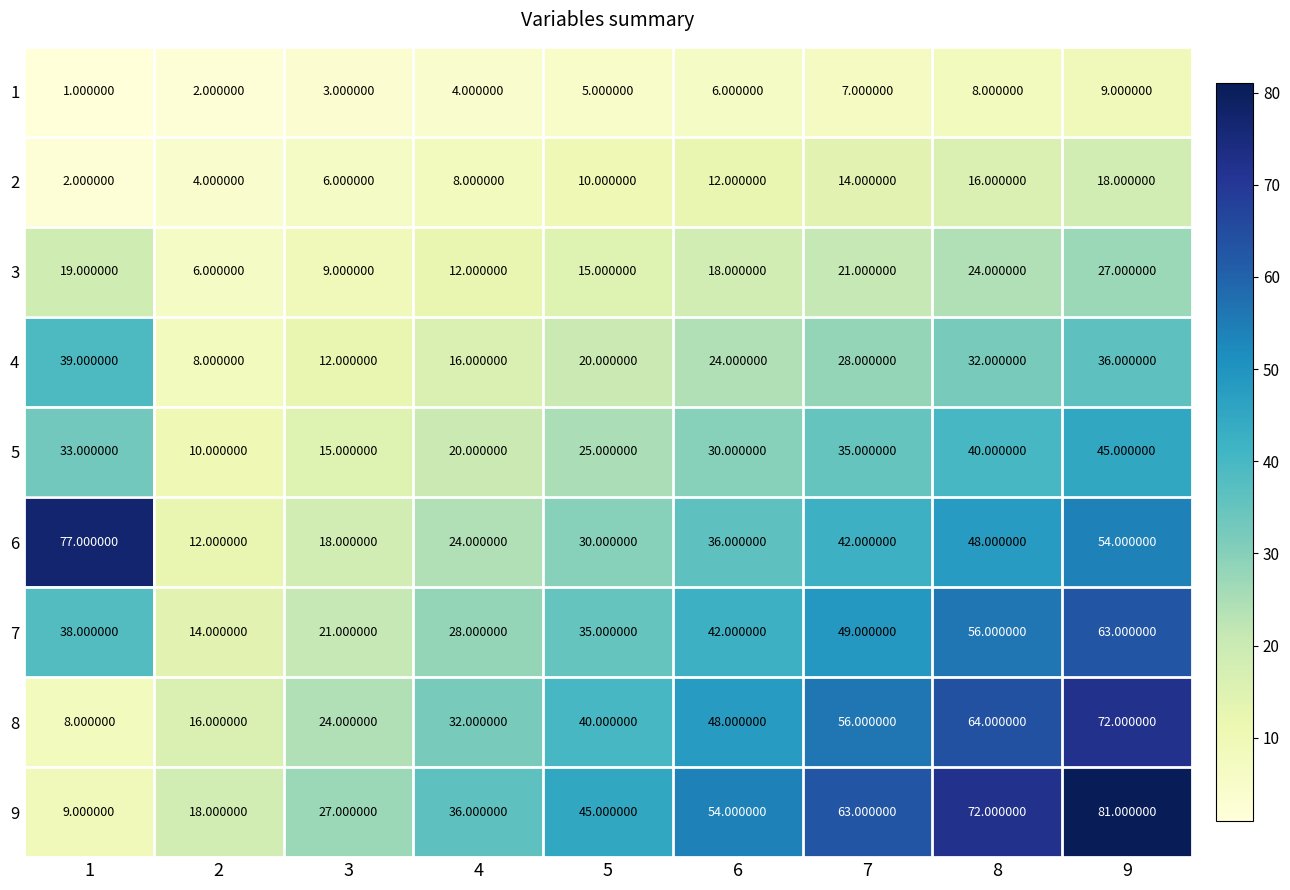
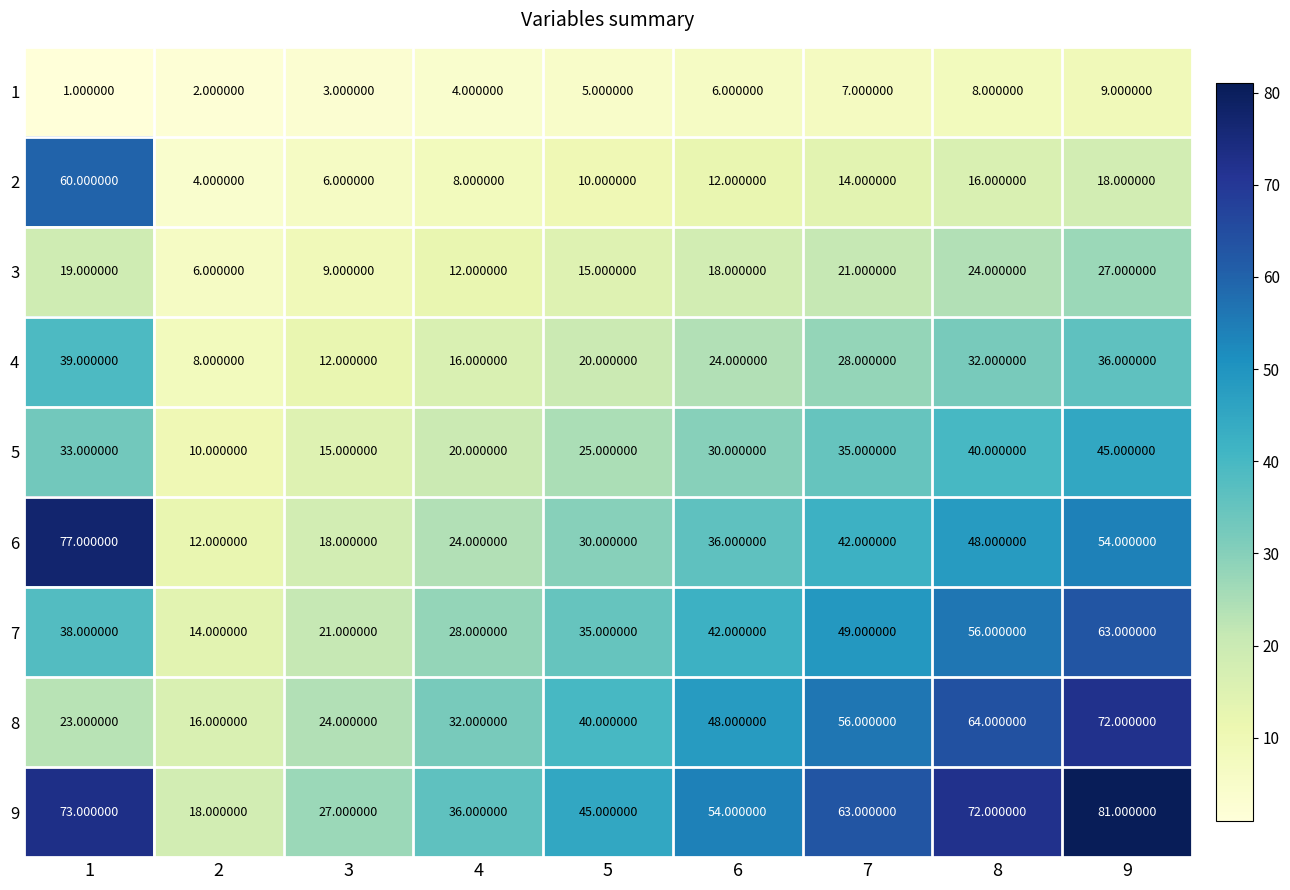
2, 1: 2.000000 -> 60.000000
8, 1: 8.000000 -> 23.000000
9, 1: 9.000000 -> 73.000000
